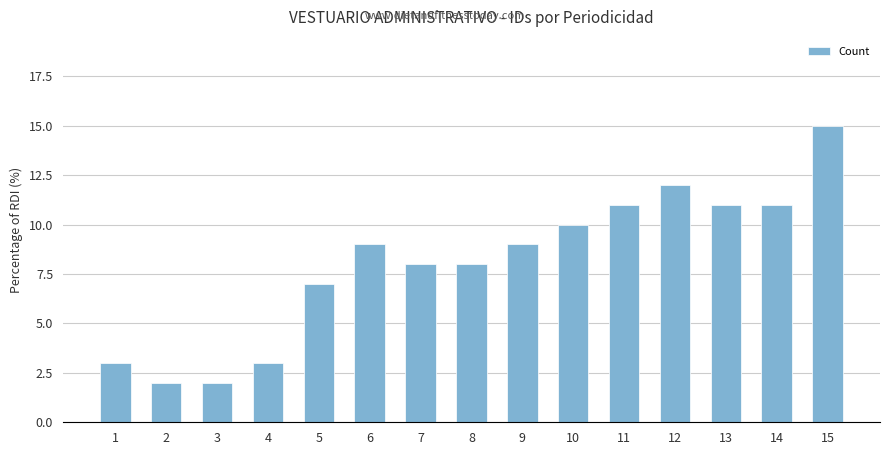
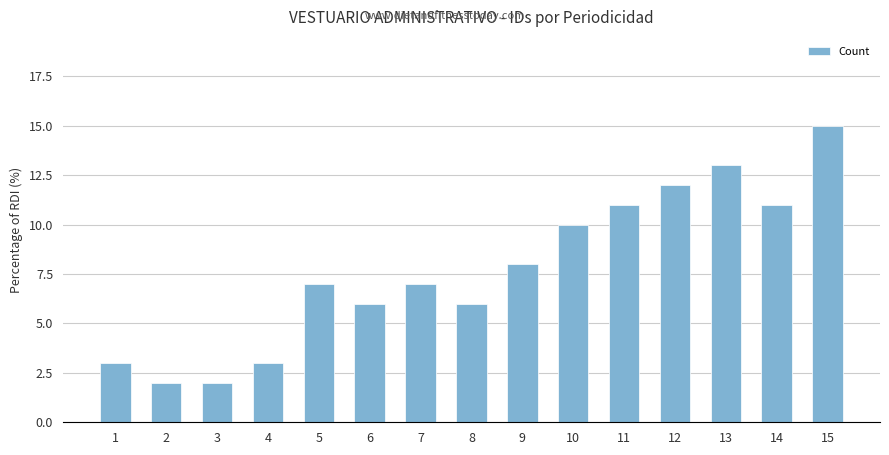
6: 9 -> 6
7: 8 -> 7
8: 8 -> 6
9: 9 -> 8
13: 11 -> 13
